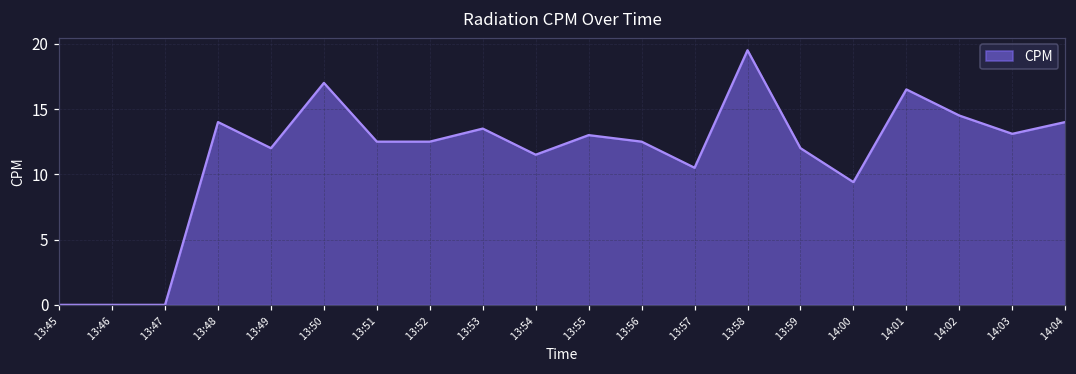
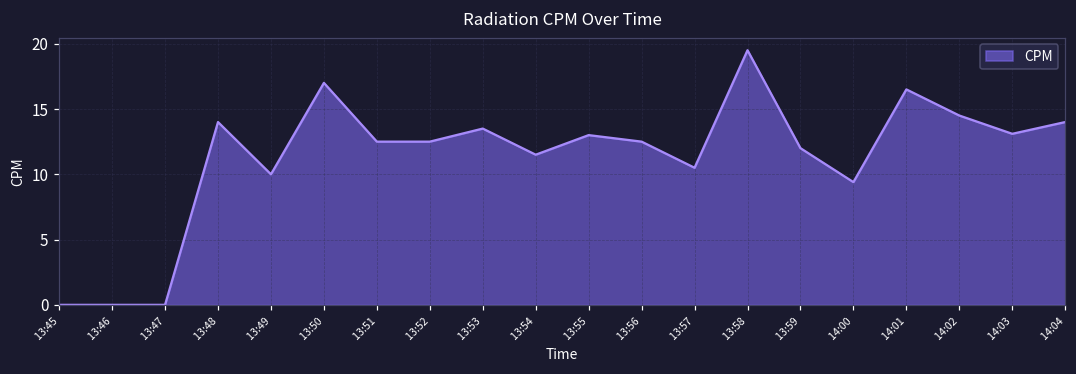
13:49: 12 -> 10
